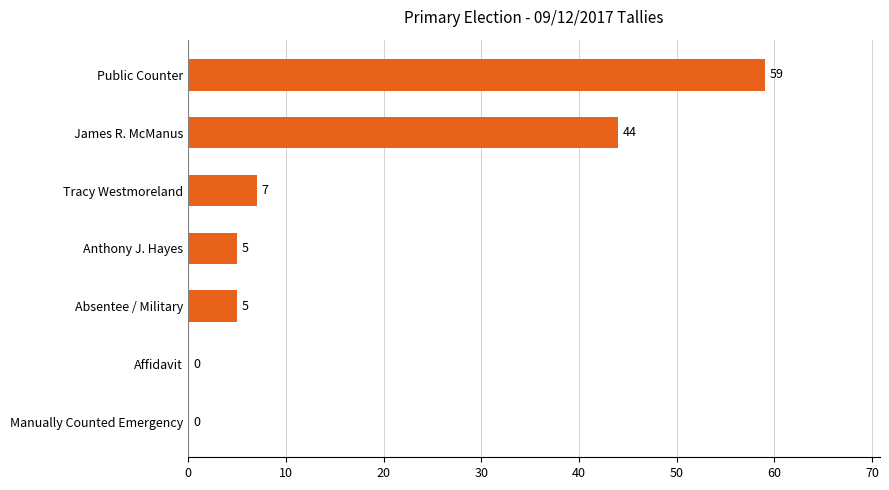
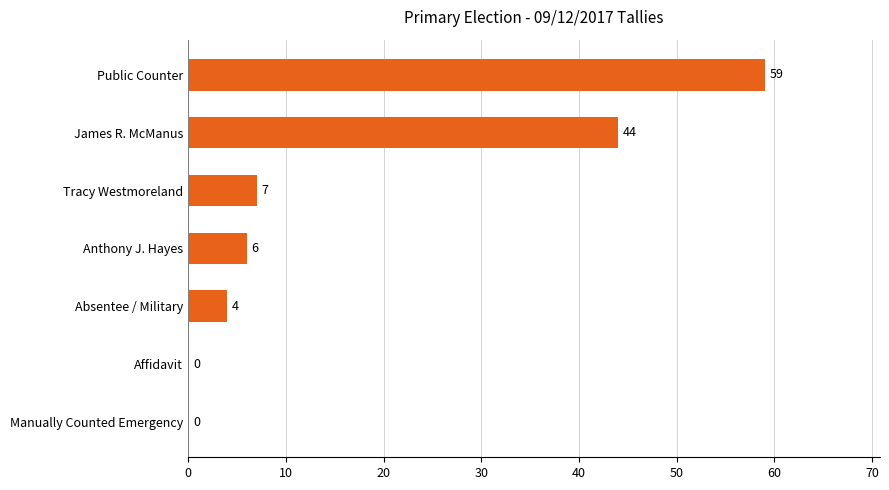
Anthony J. Hayes: 5 -> 6
Absentee / Military: 5 -> 4
